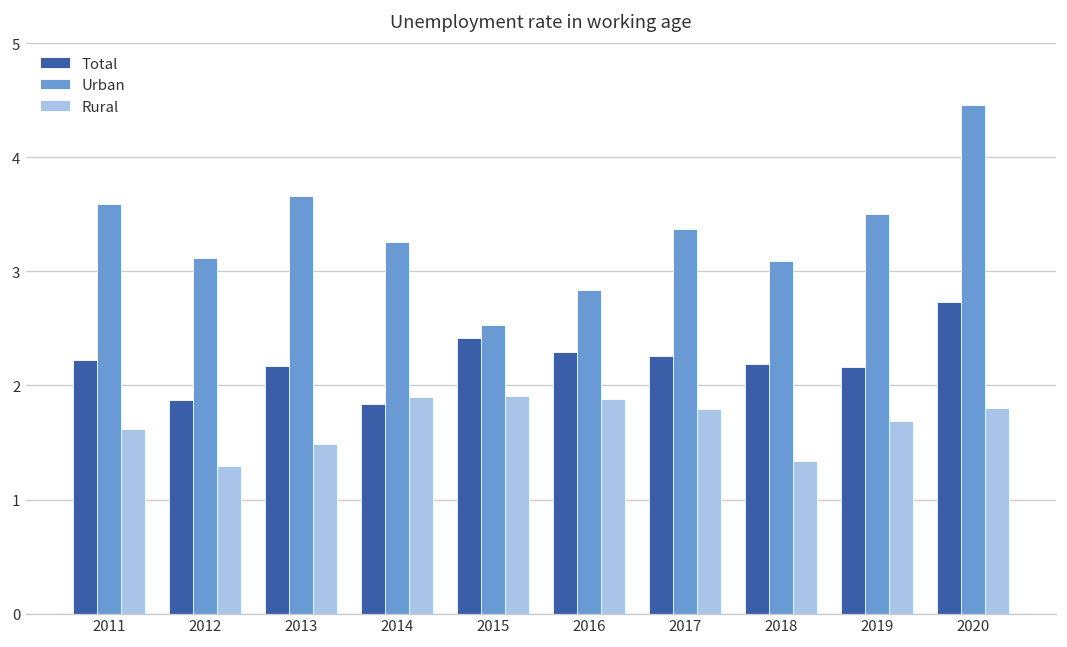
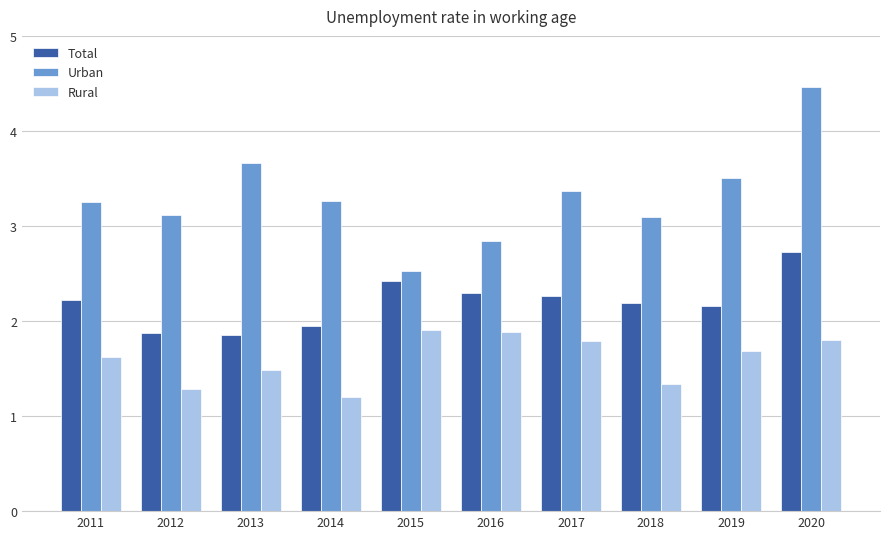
Urban, 2011: 3.6 -> 3.3
Total, 2013: 2.2 -> 1.9
Total, 2014: 1.8 -> 2.0
Rural, 2014: 1.9 -> 1.2
